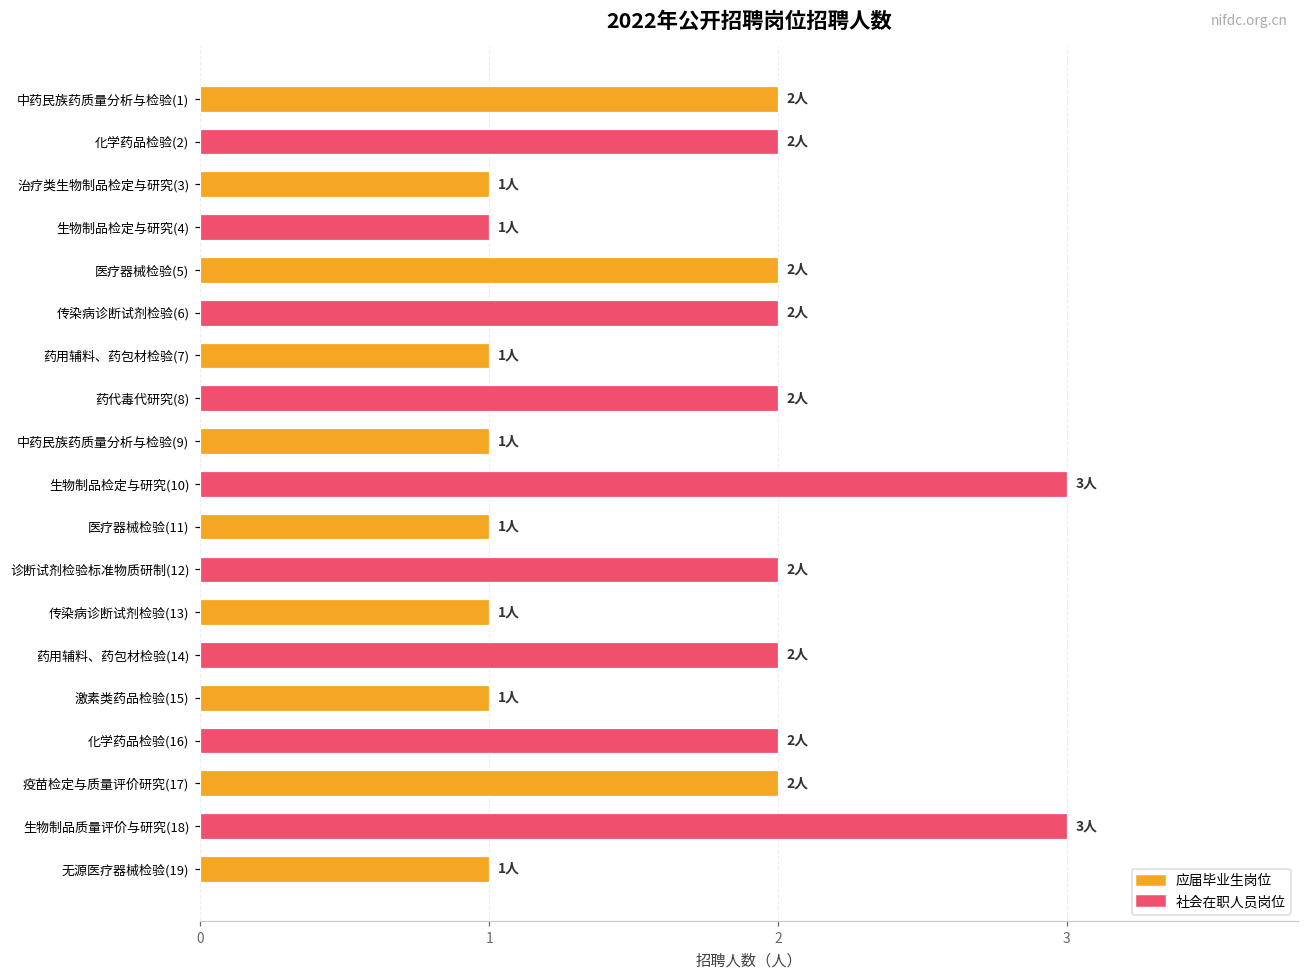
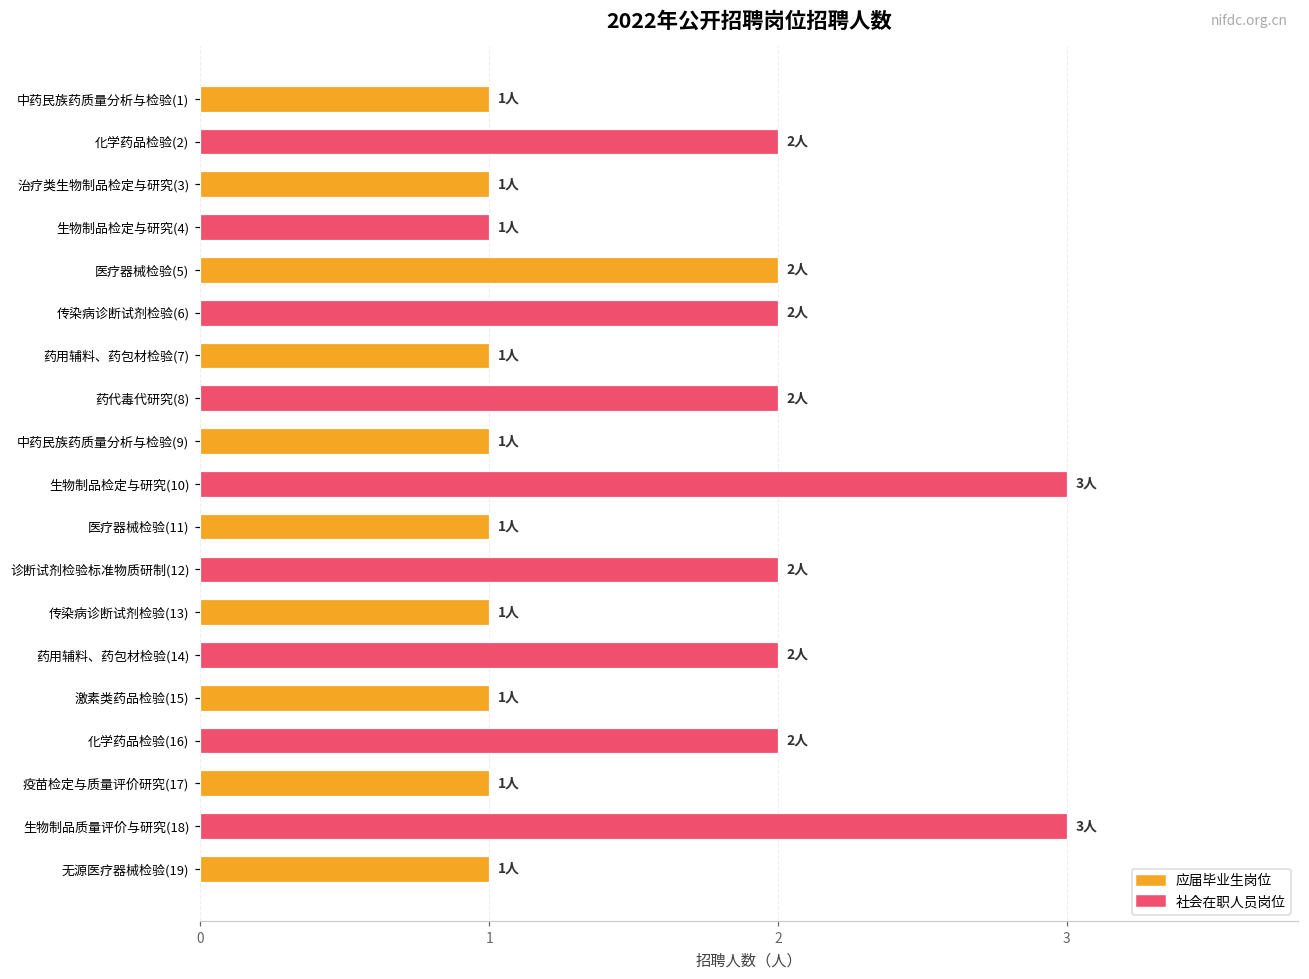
中药民族药质量分析与检验(1): 2人 -> 1人
疫苗检定与质量评价研究(17): 2人 -> 1人
